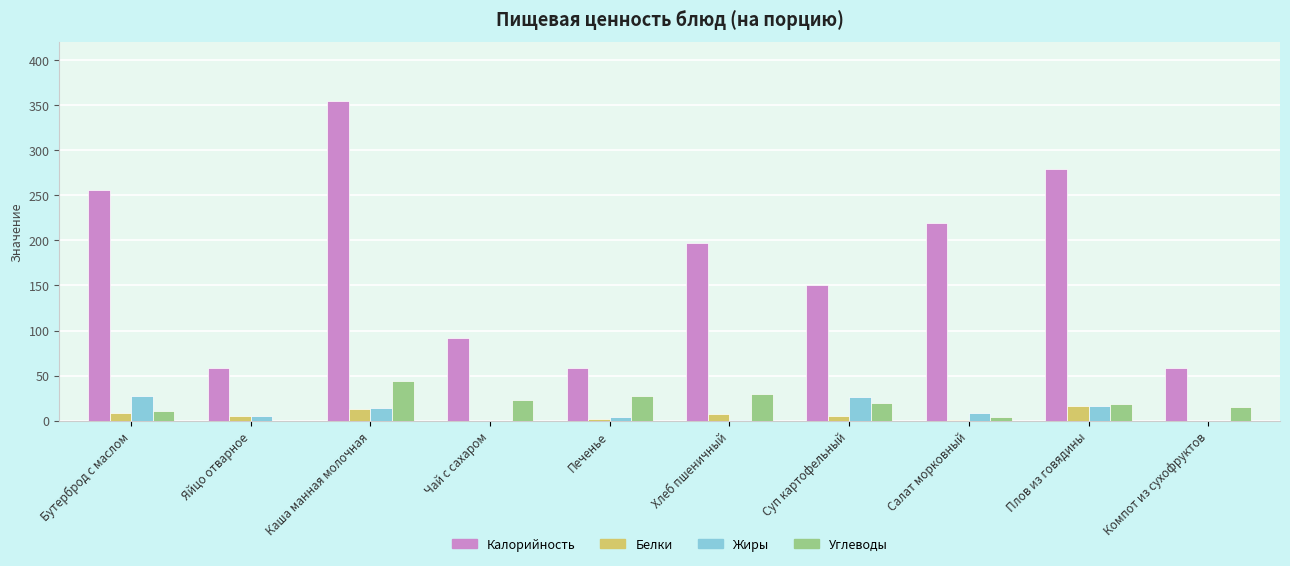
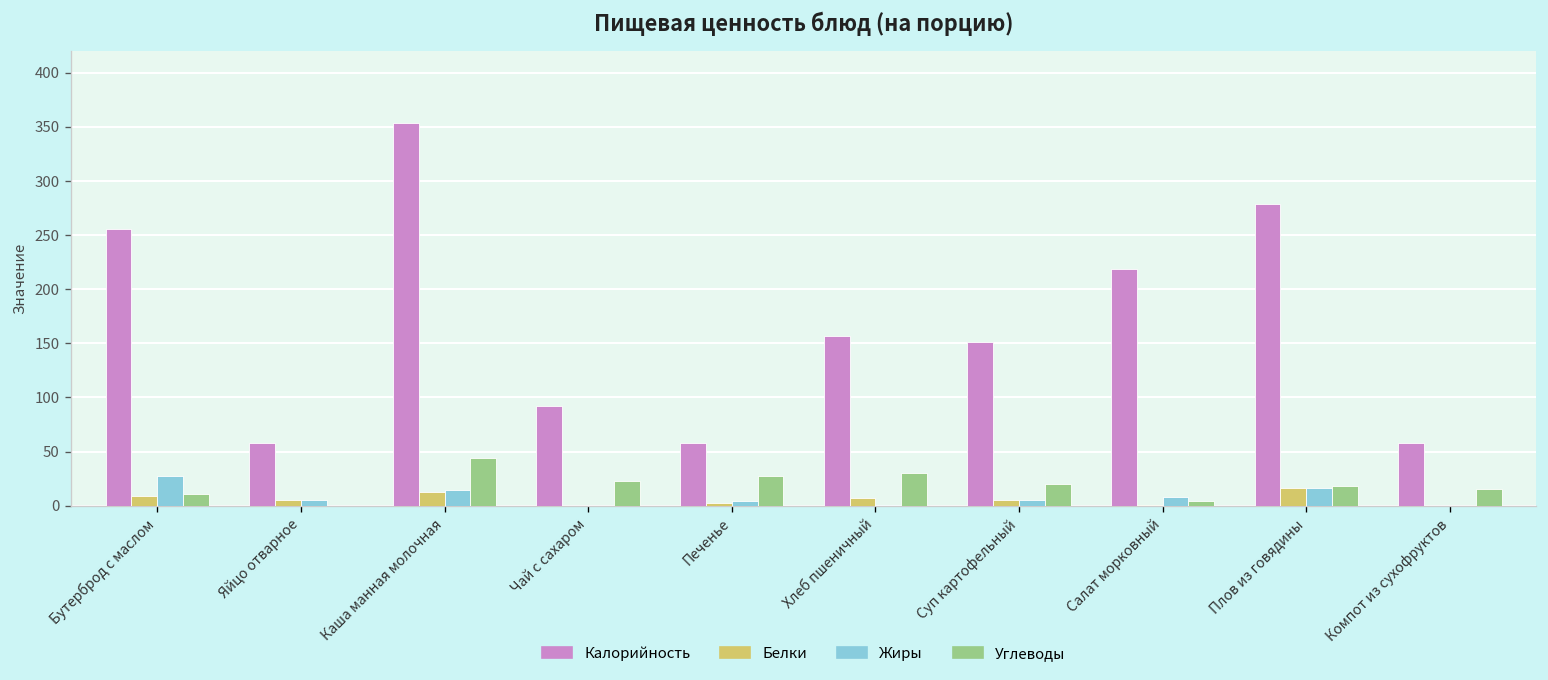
Калорийность, Хлеб пшеничный: 200 -> 160
Жиры, Суп картофельный: 30 -> 10
